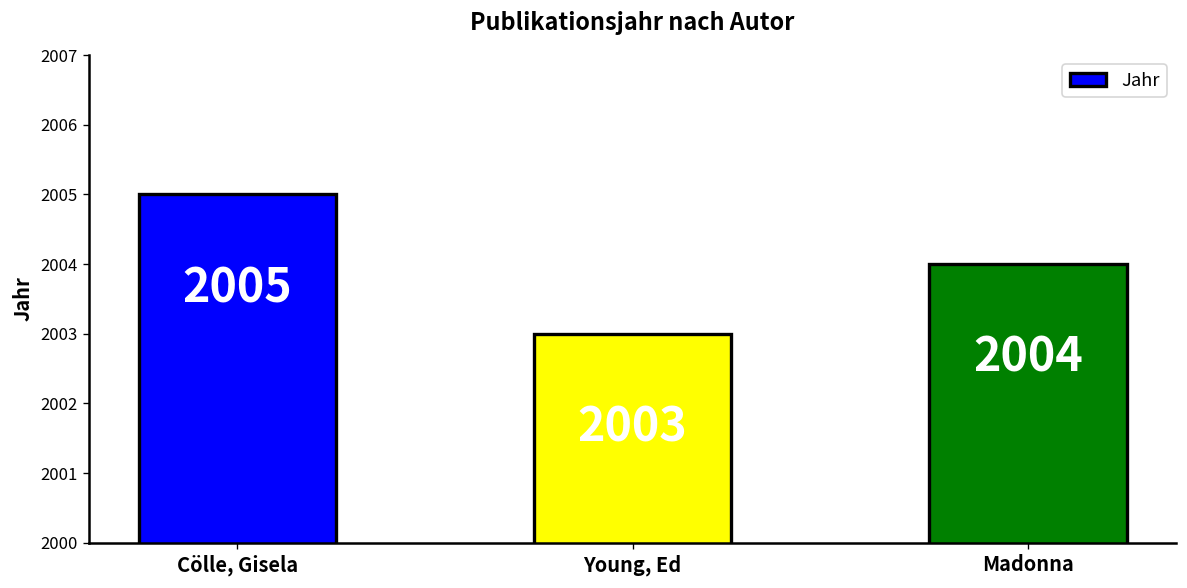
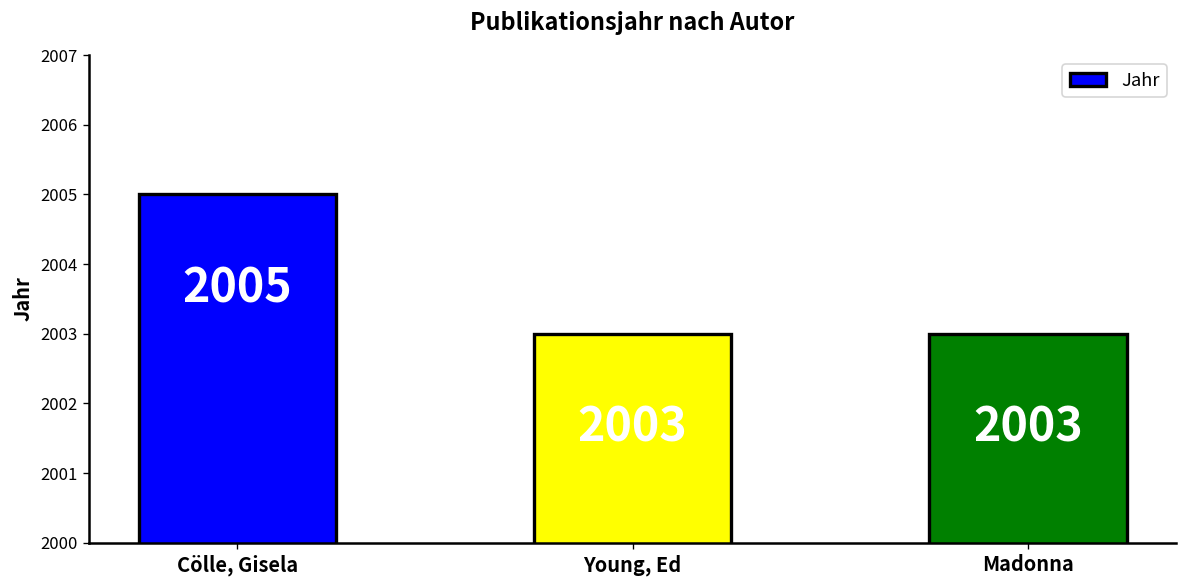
Madonna: 2004 -> 2003
